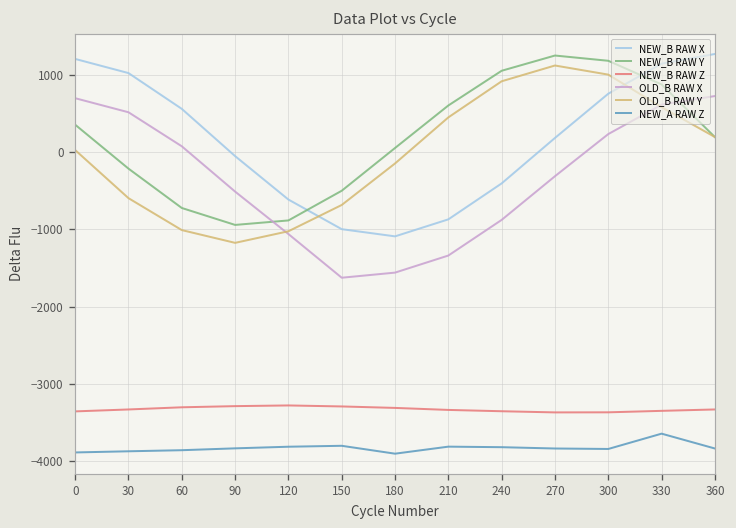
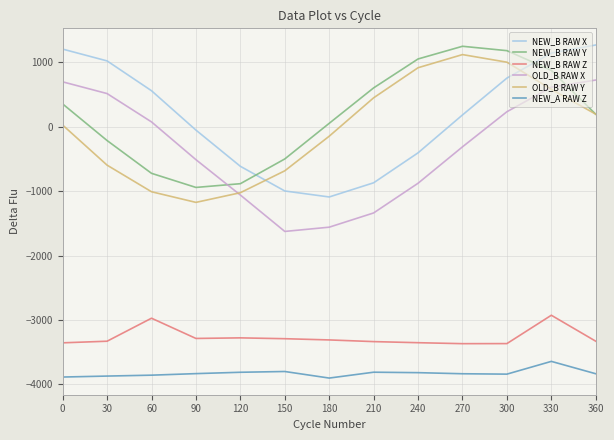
NEW_B RAW Z, 60: -3300 -> -3000
NEW_B RAW Z, 330: -3300 -> -2900
